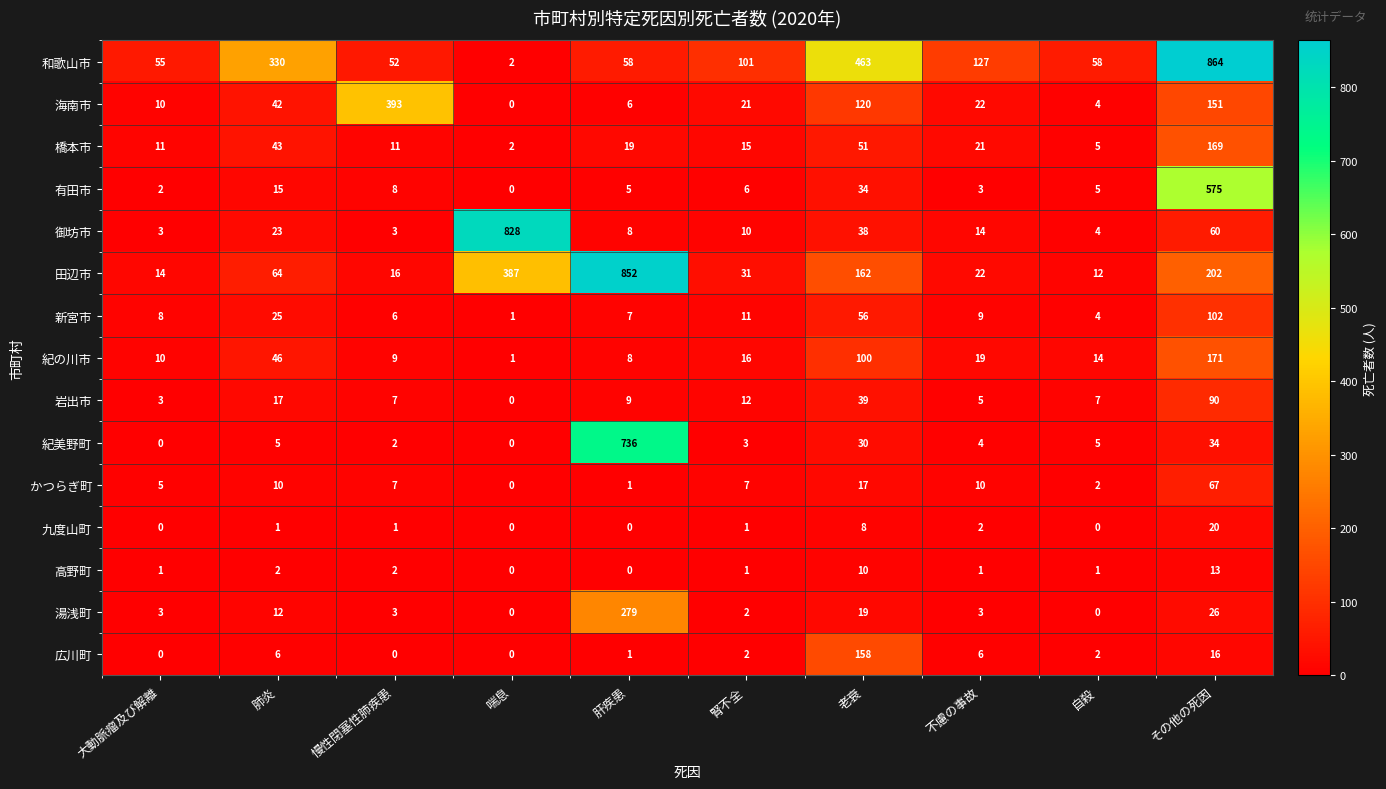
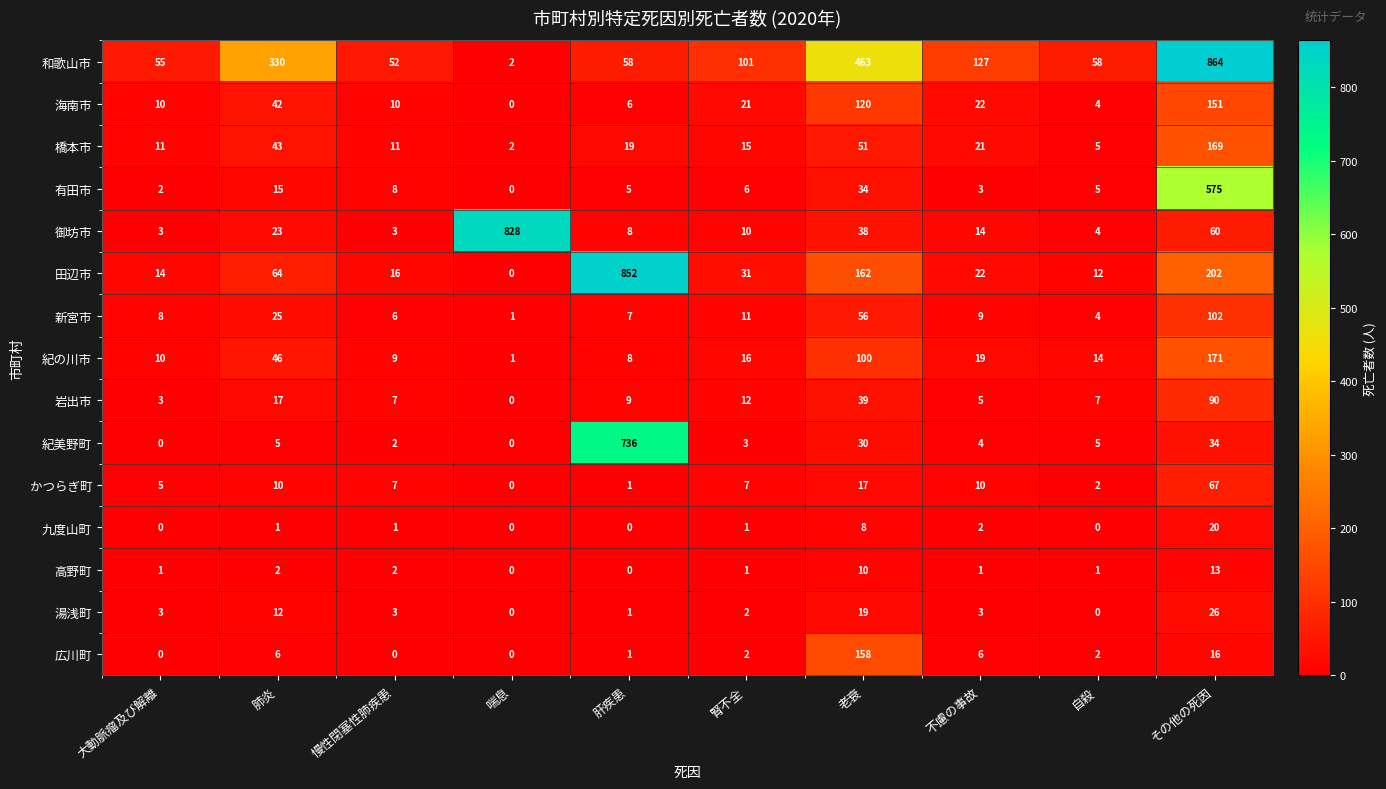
海南市, 慢性閉塞性肺疾患: 393 -> 10
田辺市, 喘息: 387 -> 0
湯浅町, 肝疾患: 279 -> 1
